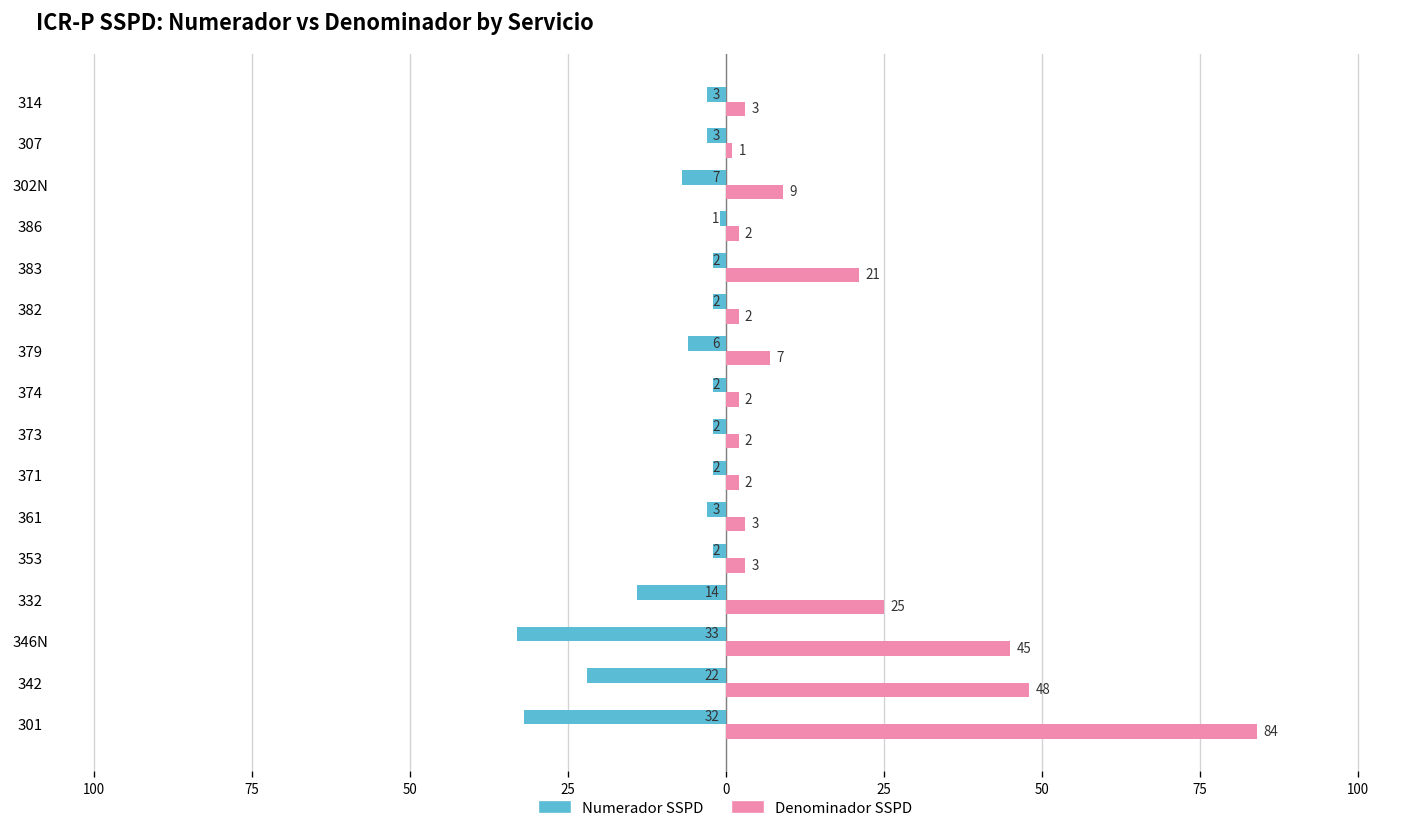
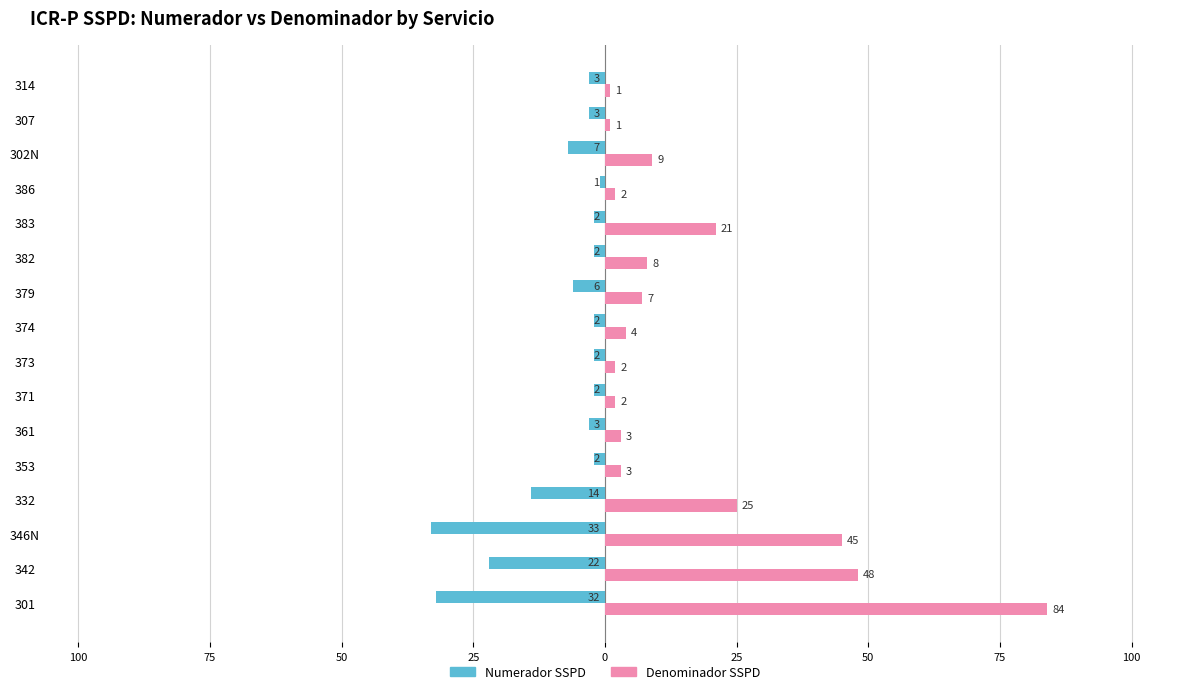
Denominador SSPD, 314: 3 -> 1
Denominador SSPD, 382: 2 -> 8
Denominador SSPD, 374: 2 -> 4
